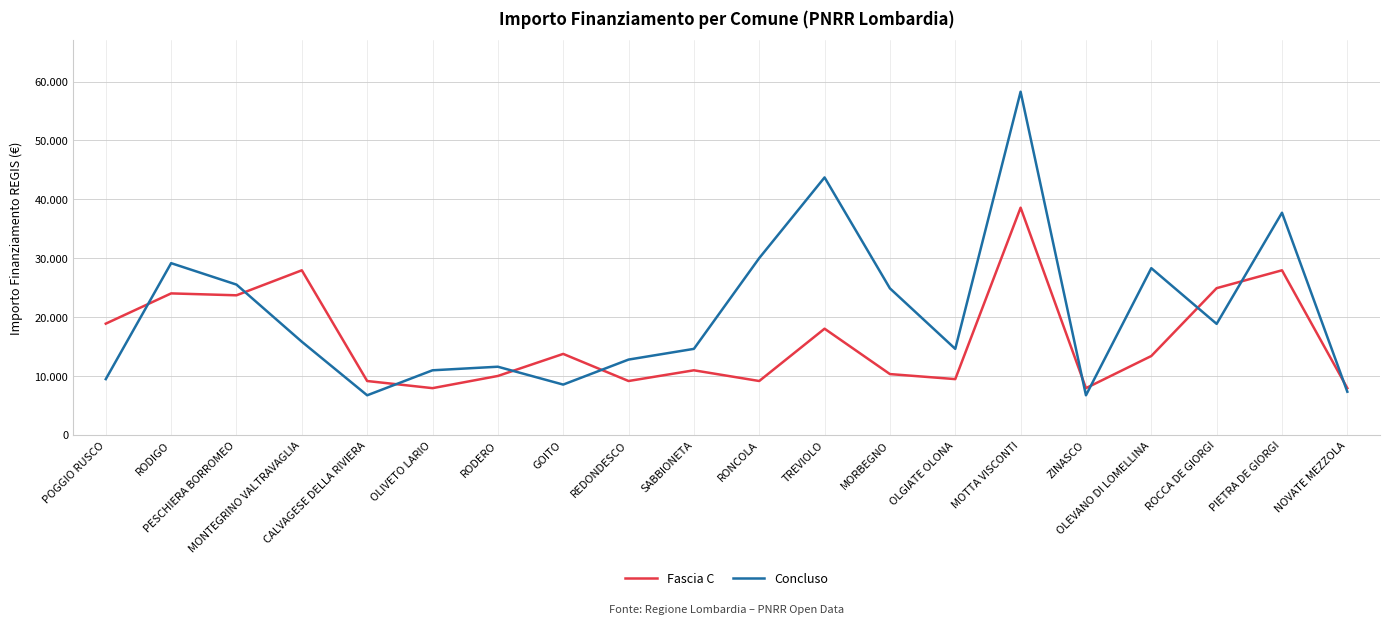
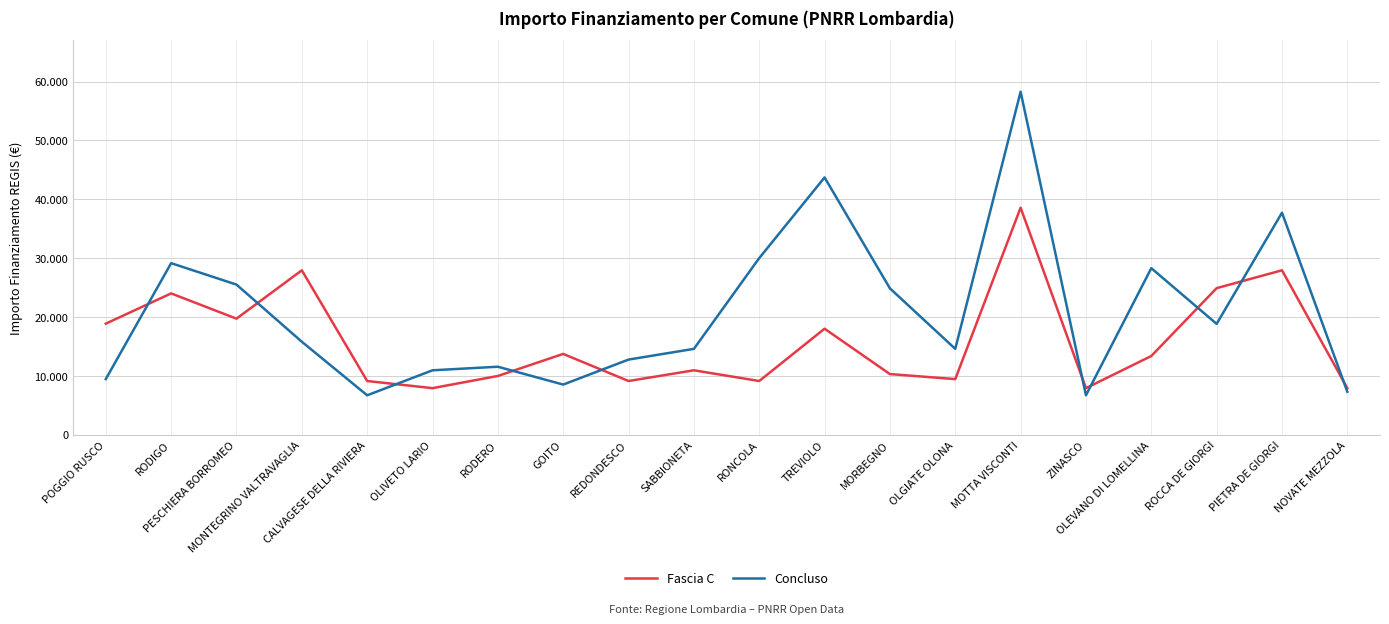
Fascia C, PESCHIERA BORROMEO: 24 -> 20
